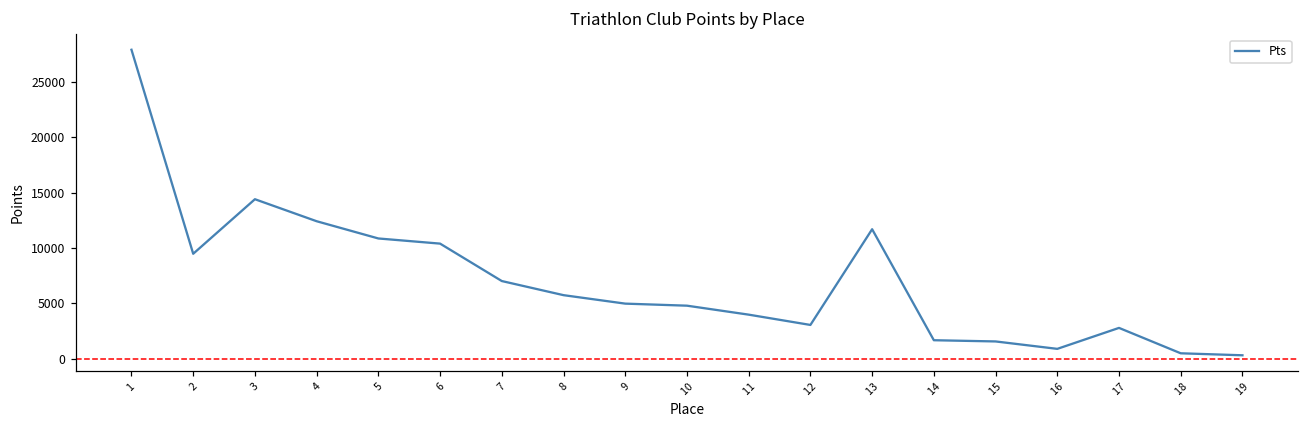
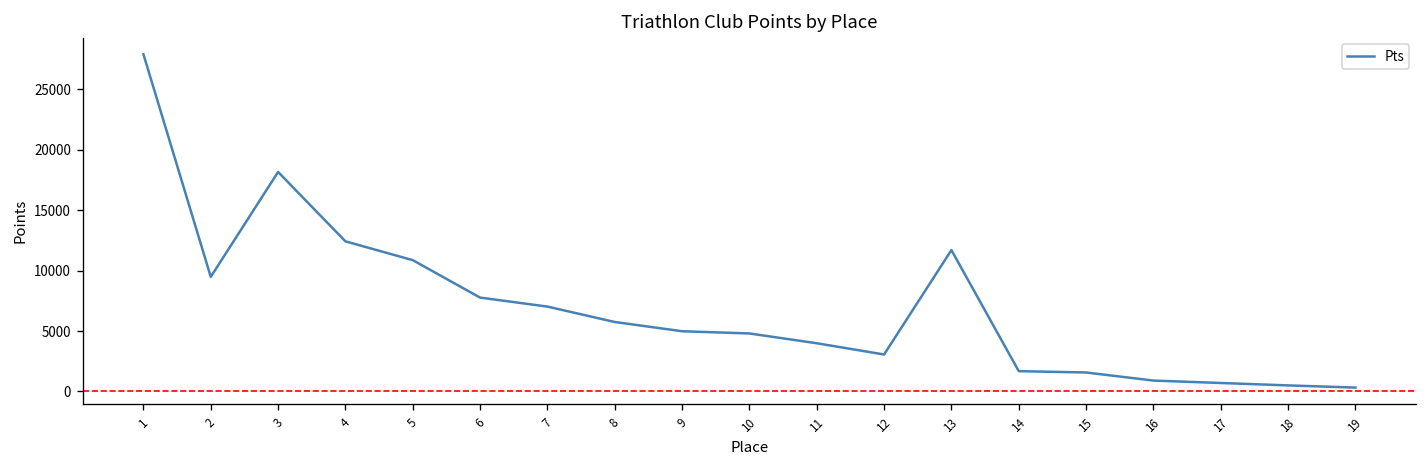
3: 14400 -> 18200
6: 10400 -> 7800
17: 2800 -> 700
